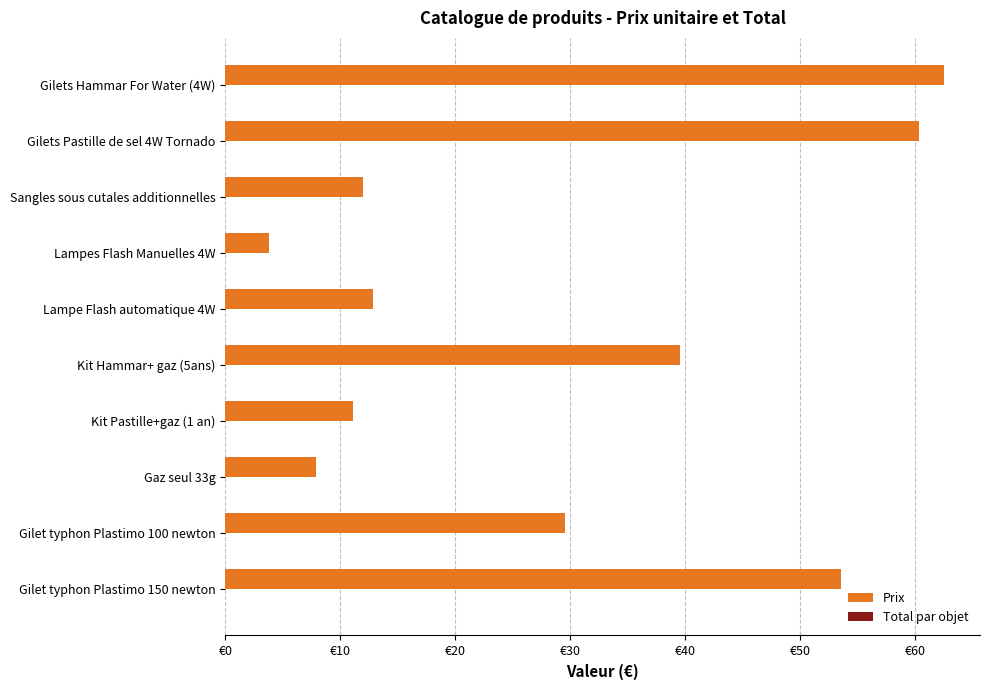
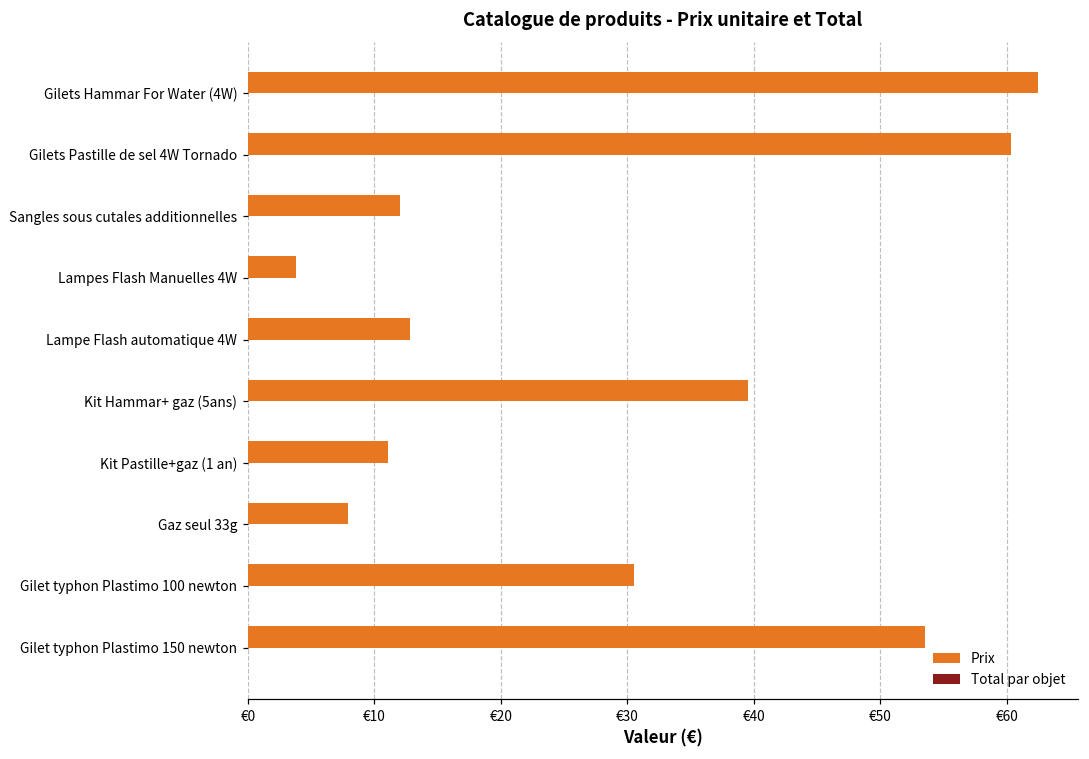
Prix, Gilet typhon Plastimo 100 newton: €29.5 -> €30.5
